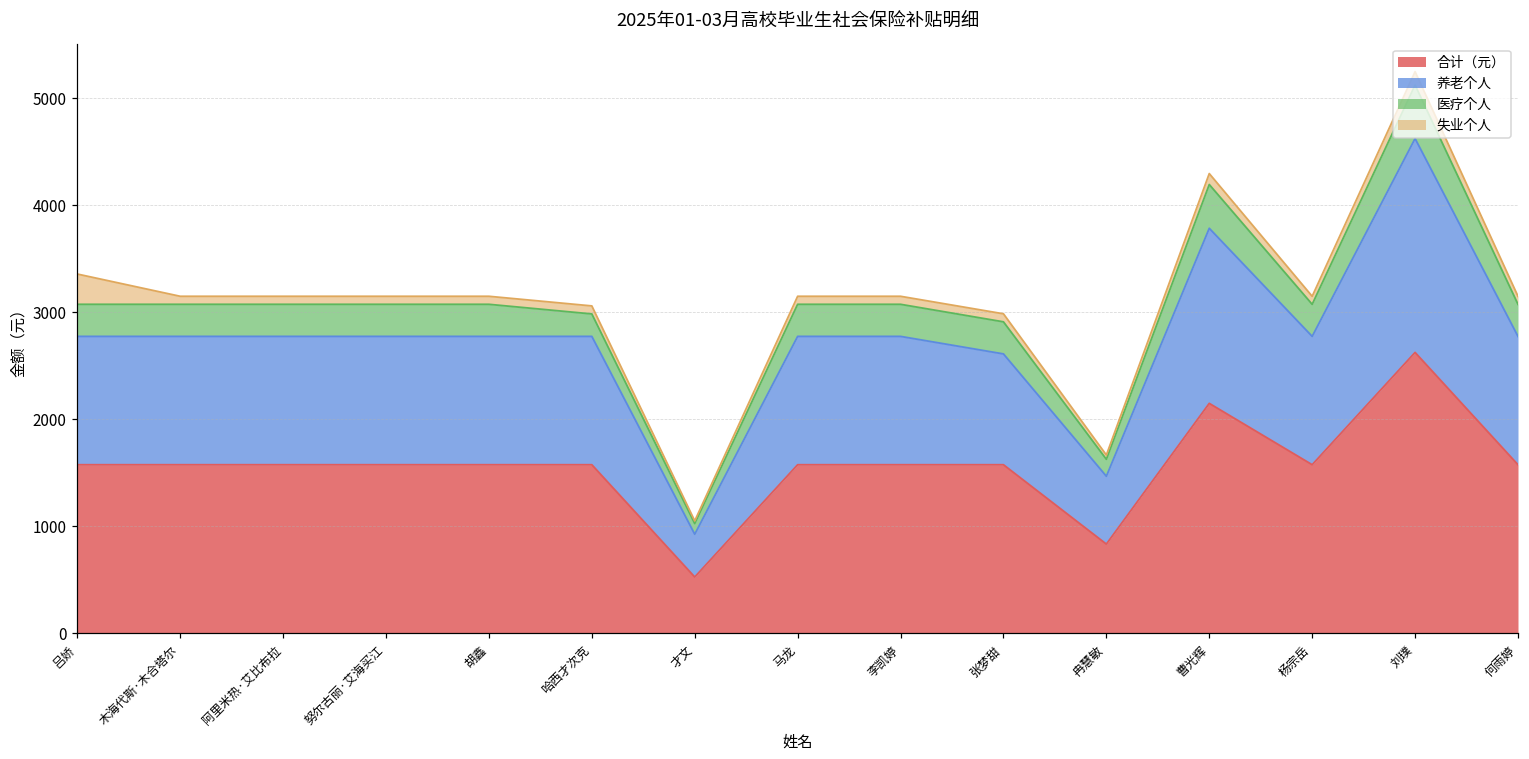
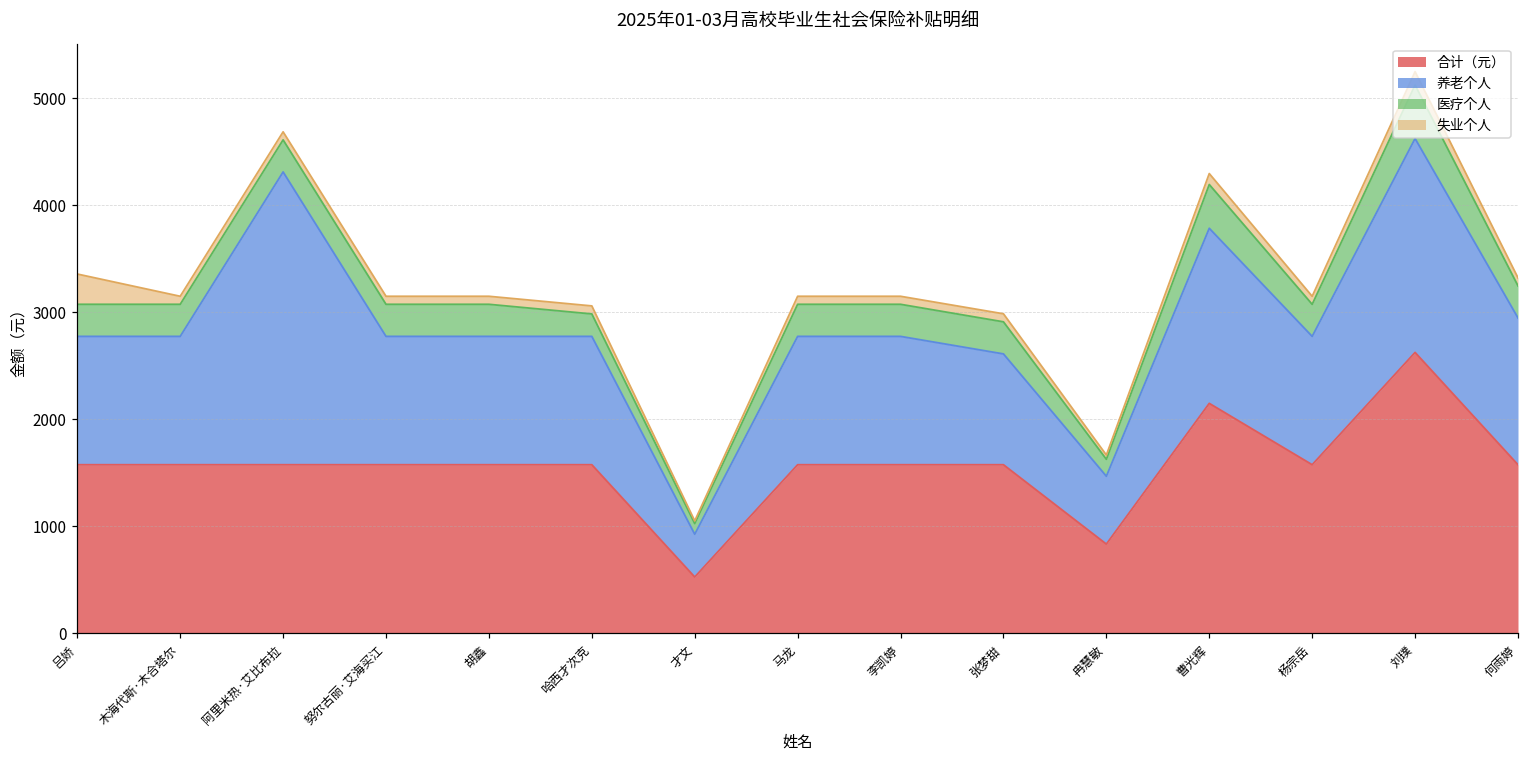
养老个人, 阿里米热·艾比布拉: 1200 -> 2700
养老个人, 何雨婷: 1200 -> 1400
